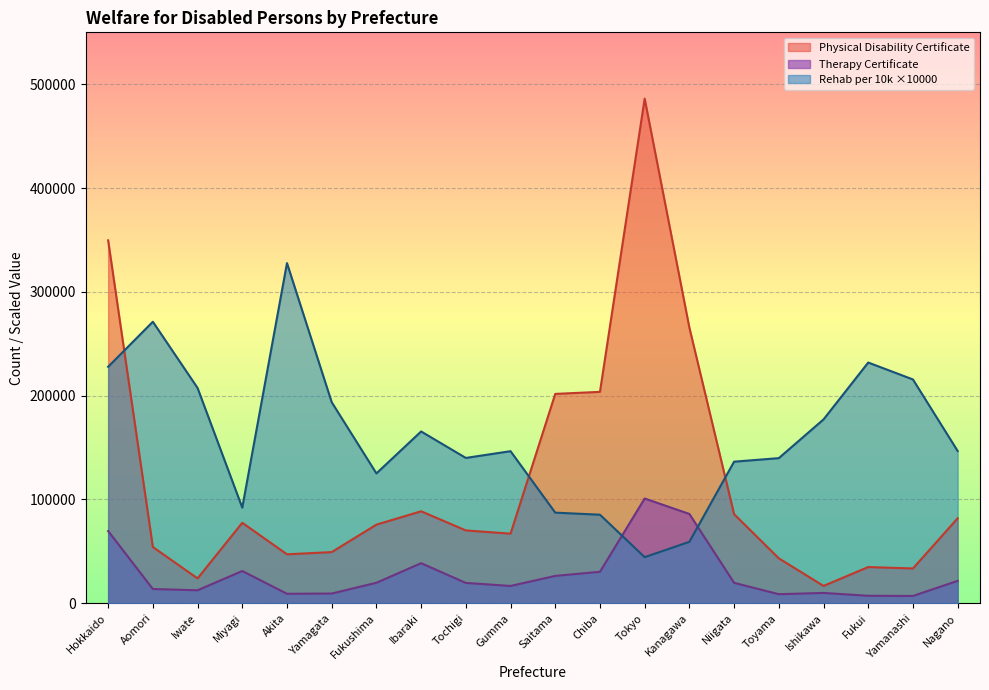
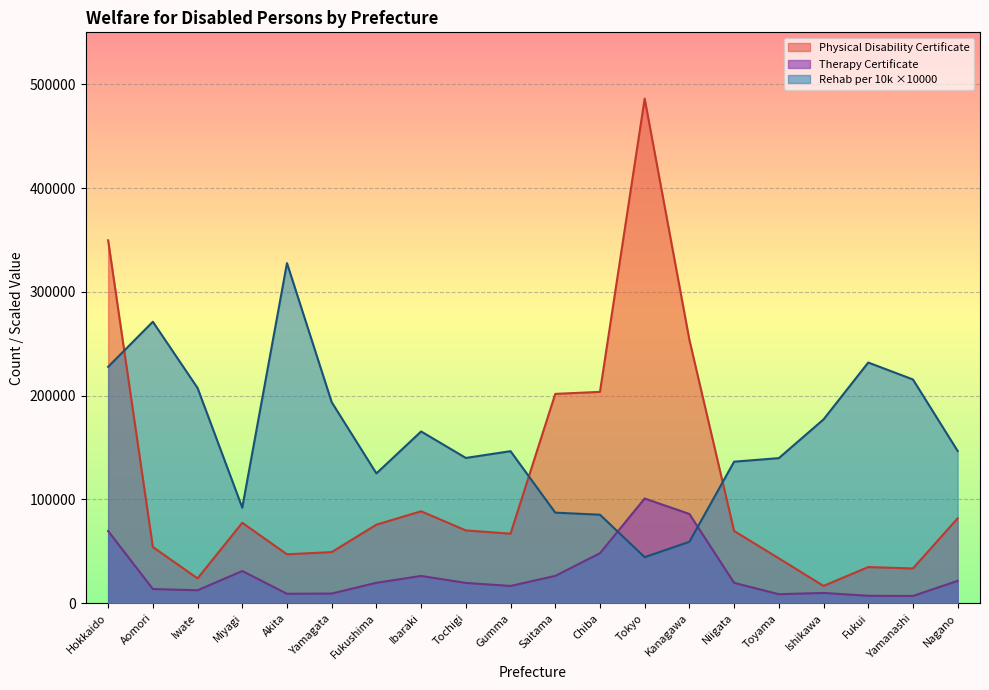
Therapy Certificate, Ibaraki: 39000 -> 26000
Therapy Certificate, Chiba: 30000 -> 48000
Physical Disability Certificate, Kanagawa: 266000 -> 254000
Physical Disability Certificate, Niigata: 86000 -> 70000
